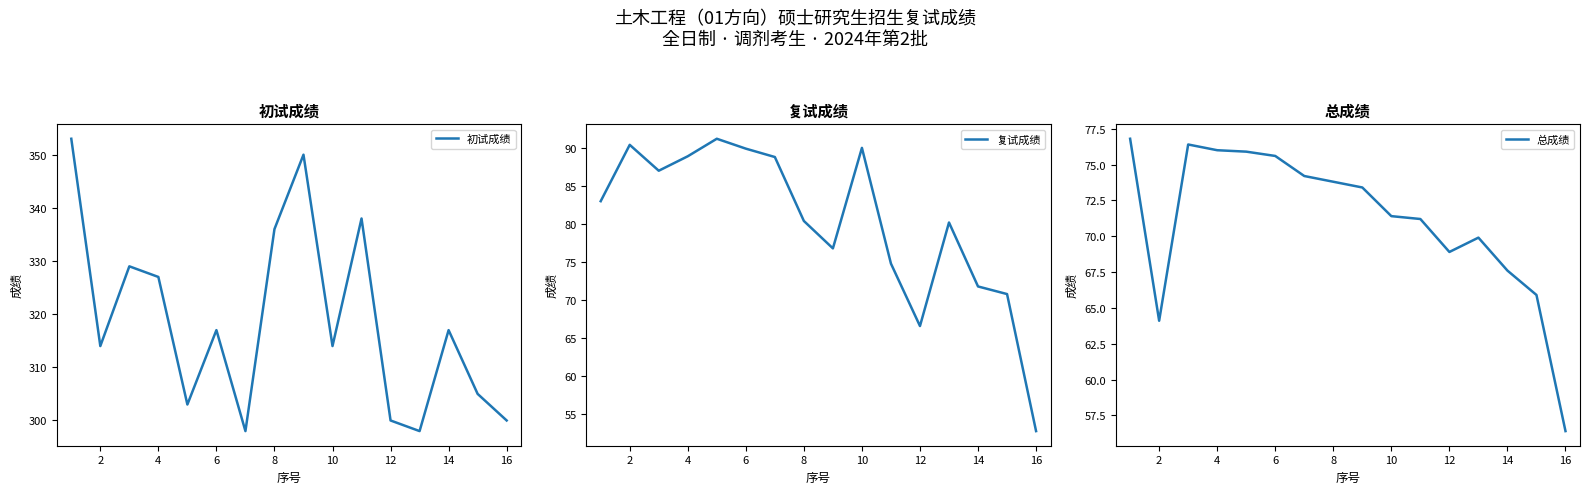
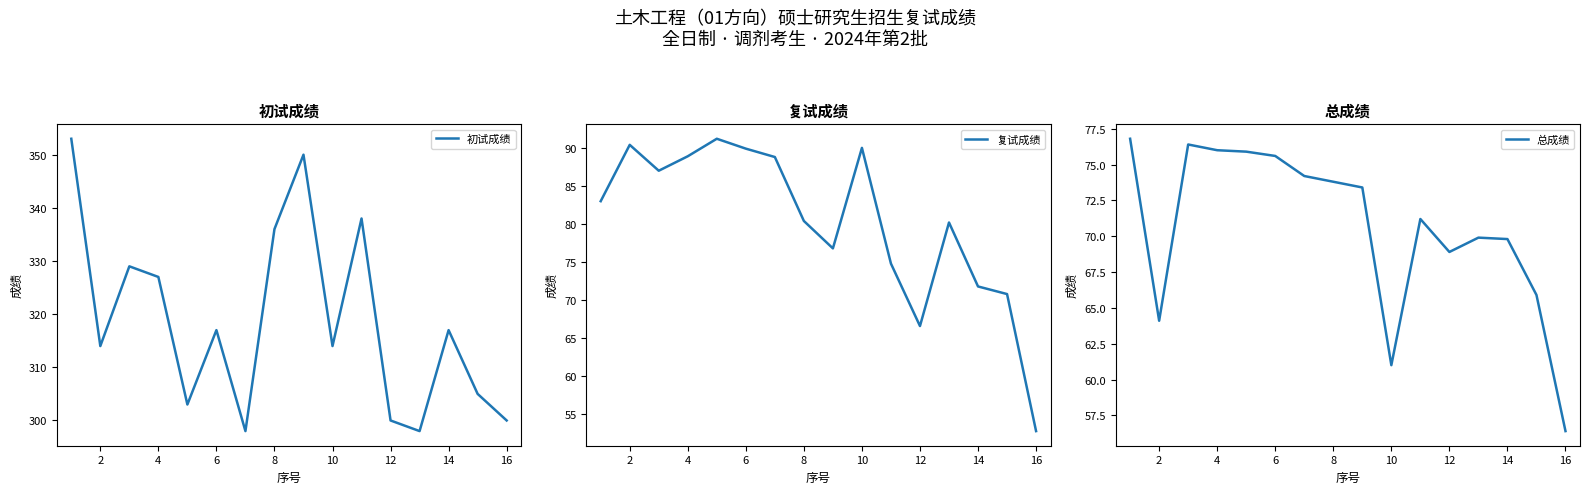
总成绩, 10: 71.4 -> 61.0
总成绩, 14: 67.6 -> 69.8
